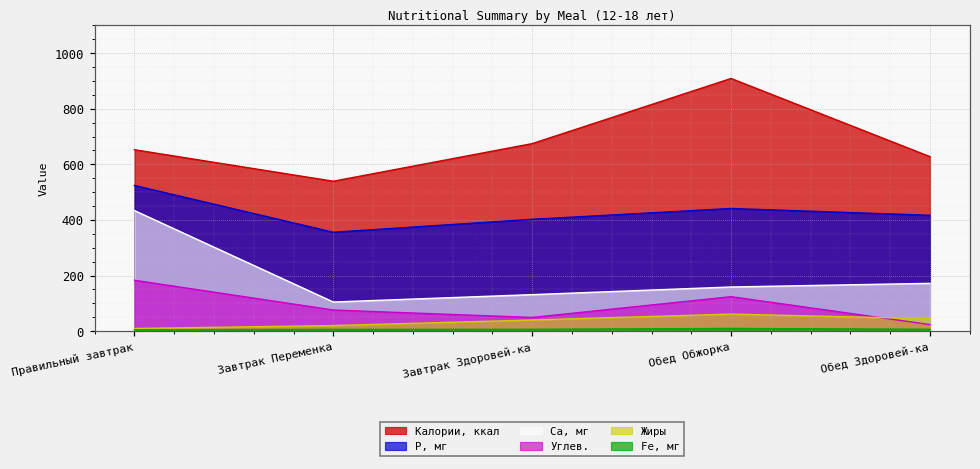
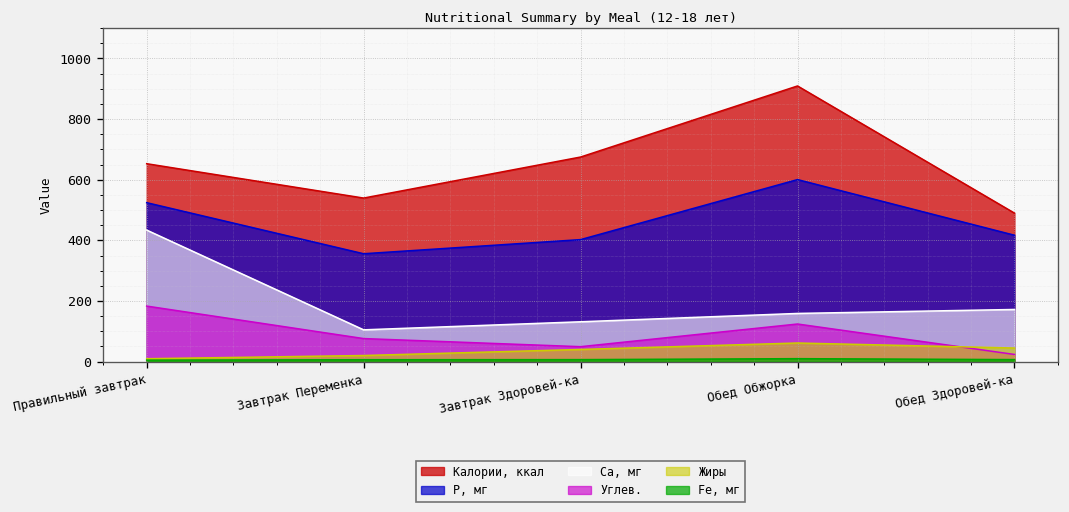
P, мг, Обед Обжорка: 440 -> 600
Калории, ккал, Обед Здоровей-ка: 630 -> 490
